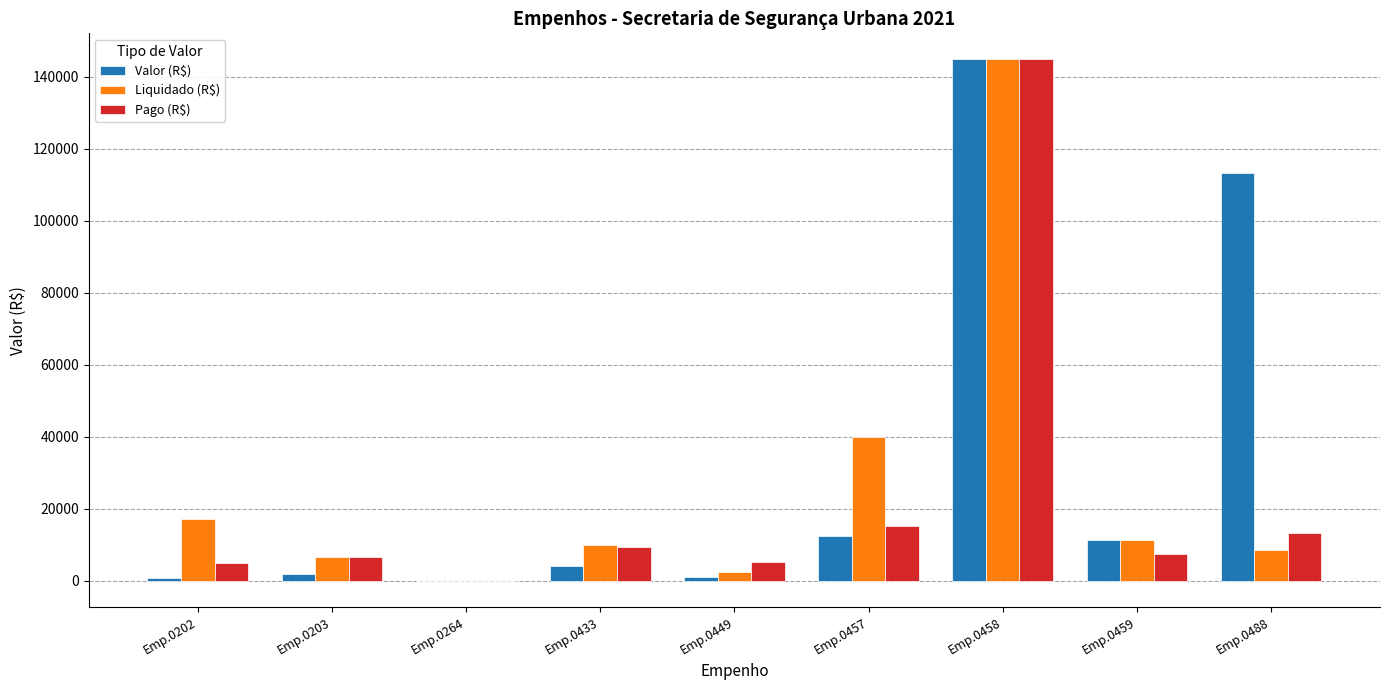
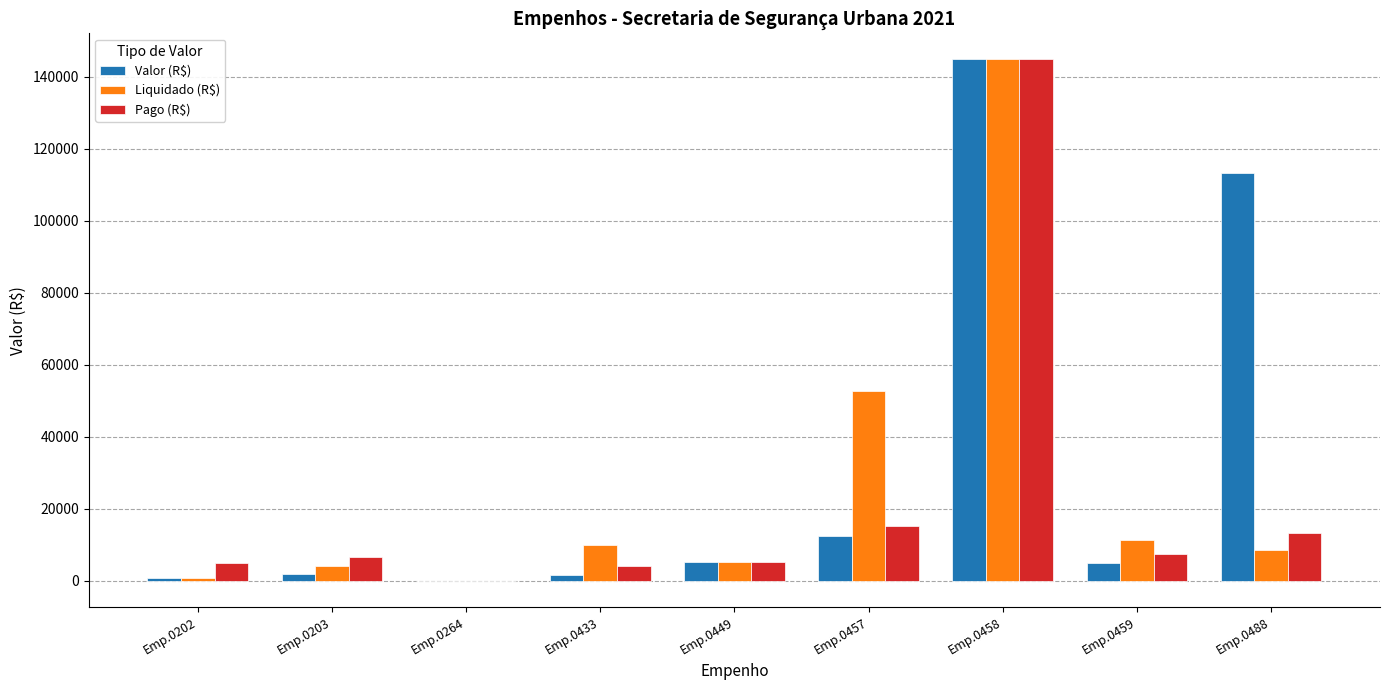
Liquidado (R$), Emp.0202: 17000 -> 1000
Liquidado (R$), Emp.0203: 7000 -> 4000
Valor (R$), Emp.0433: 4000 -> 2000
Pago (R$), Emp.0433: 10000 -> 4000
Valor (R$), Emp.0449: 1000 -> 5000
Liquidado (R$), Emp.0449: 2000 -> 5000
Liquidado (R$), Emp.0457: 40000 -> 53000
Valor (R$), Emp.0459: 11000 -> 5000
